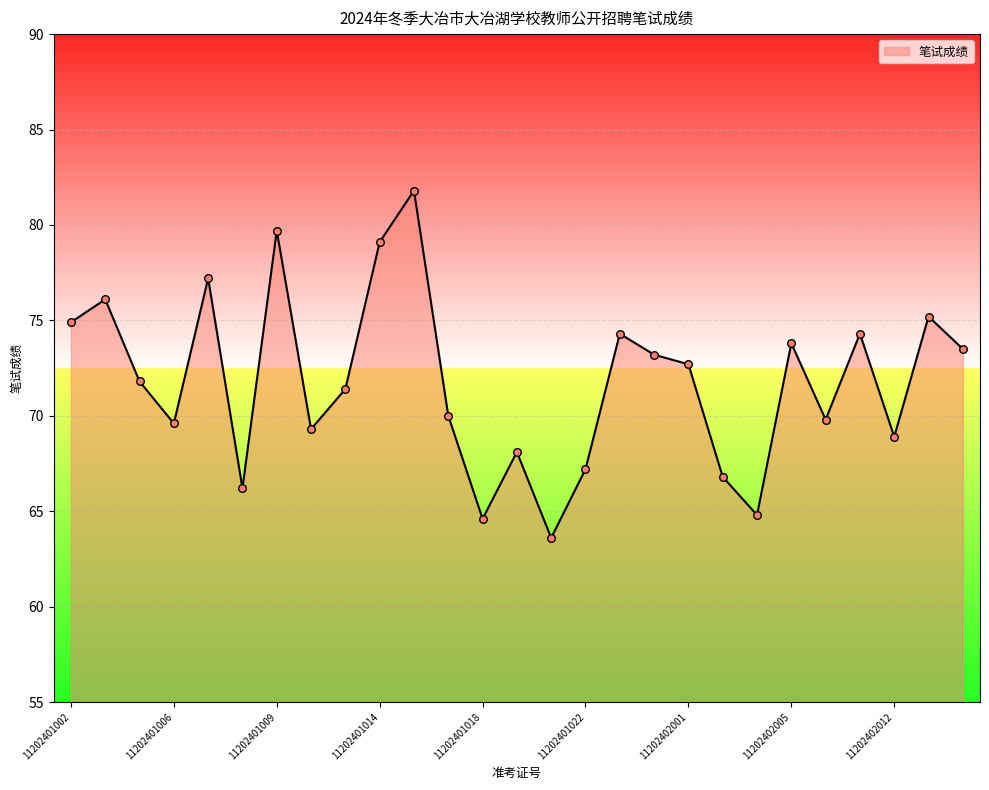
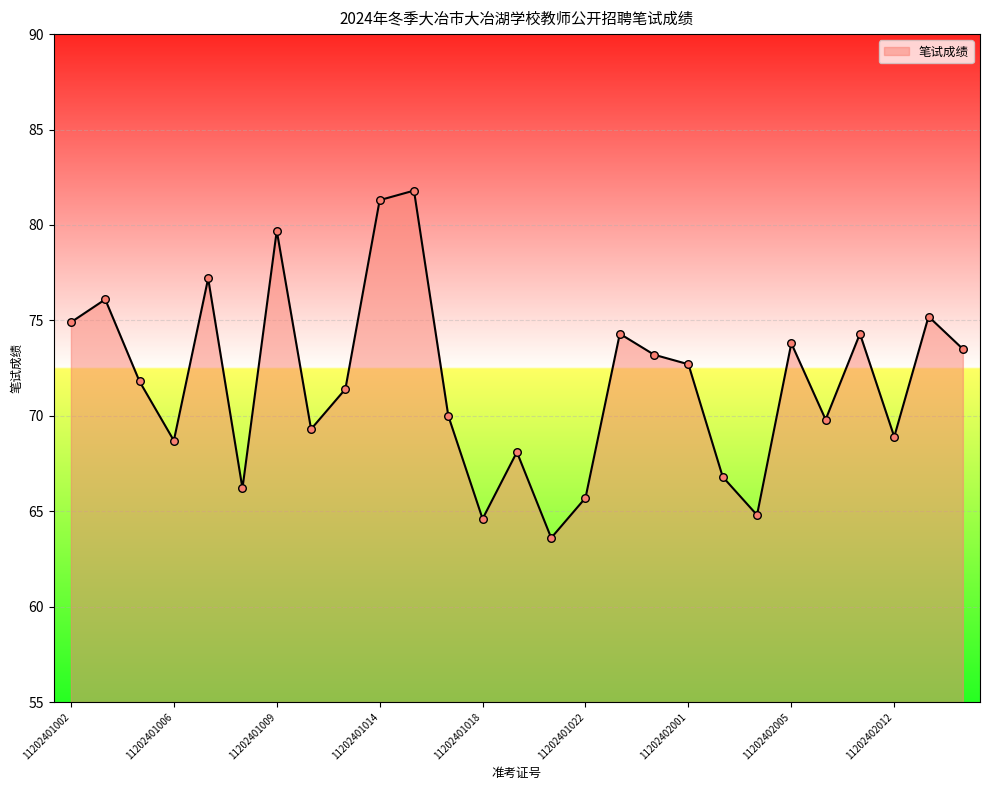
11202401006: 69.6 -> 68.7
11202401014: 79.1 -> 81.3
11202401022: 67.2 -> 65.7
